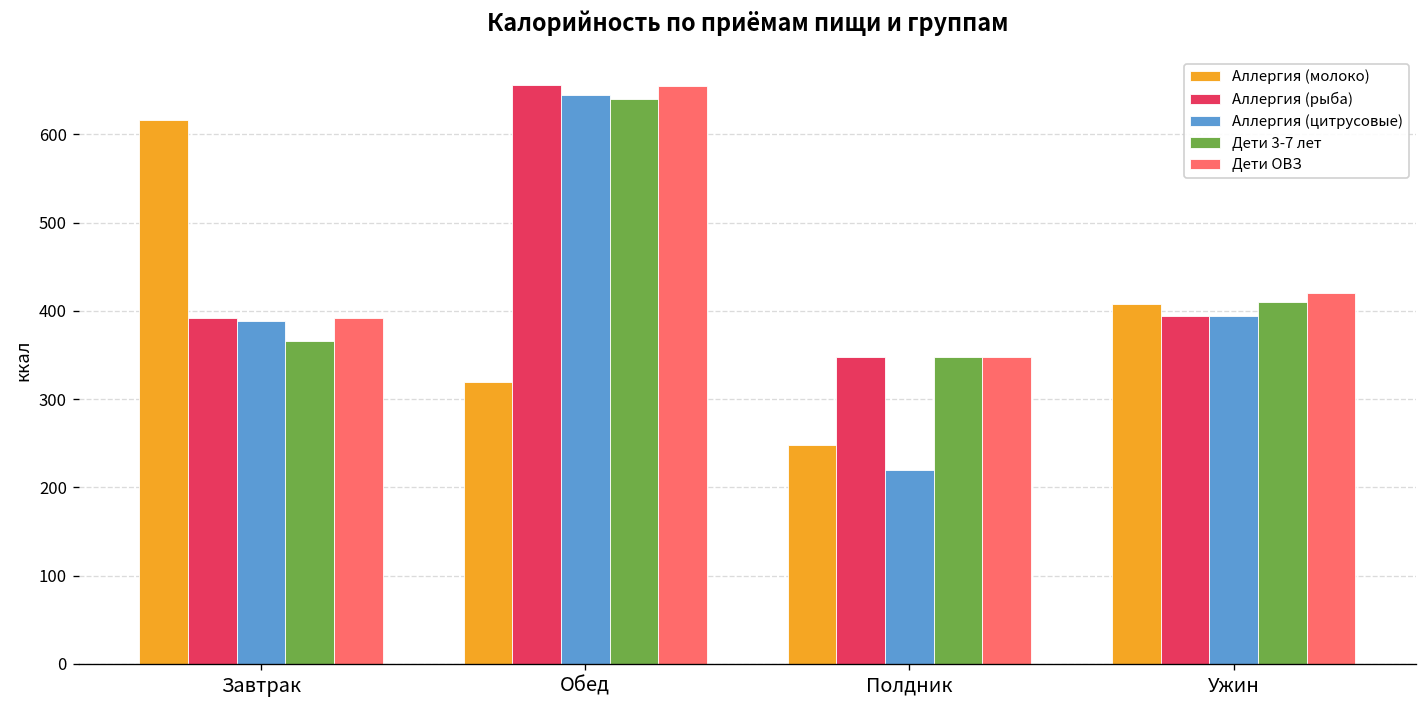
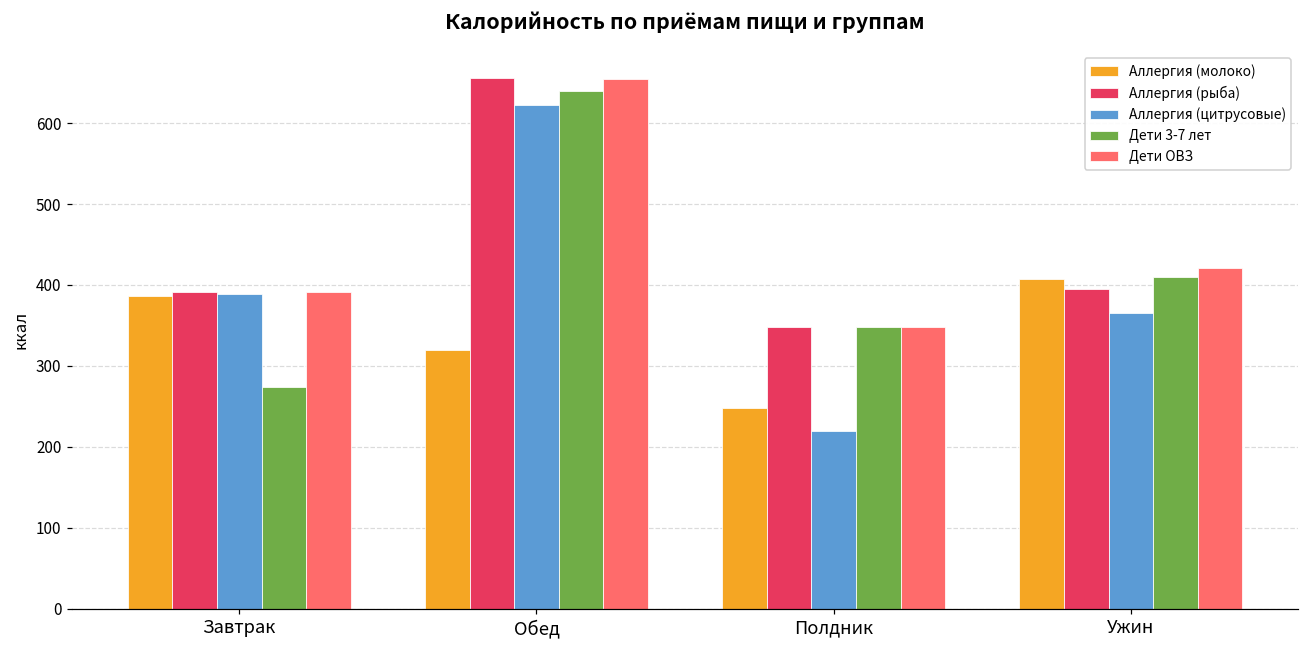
Аллергия (молоко), Завтрак: 620 -> 390
Дети 3-7 лет, Завтрак: 370 -> 270
Аллергия (цитрусовые), Обед: 640 -> 620
Аллергия (цитрусовые), Ужин: 390 -> 360
